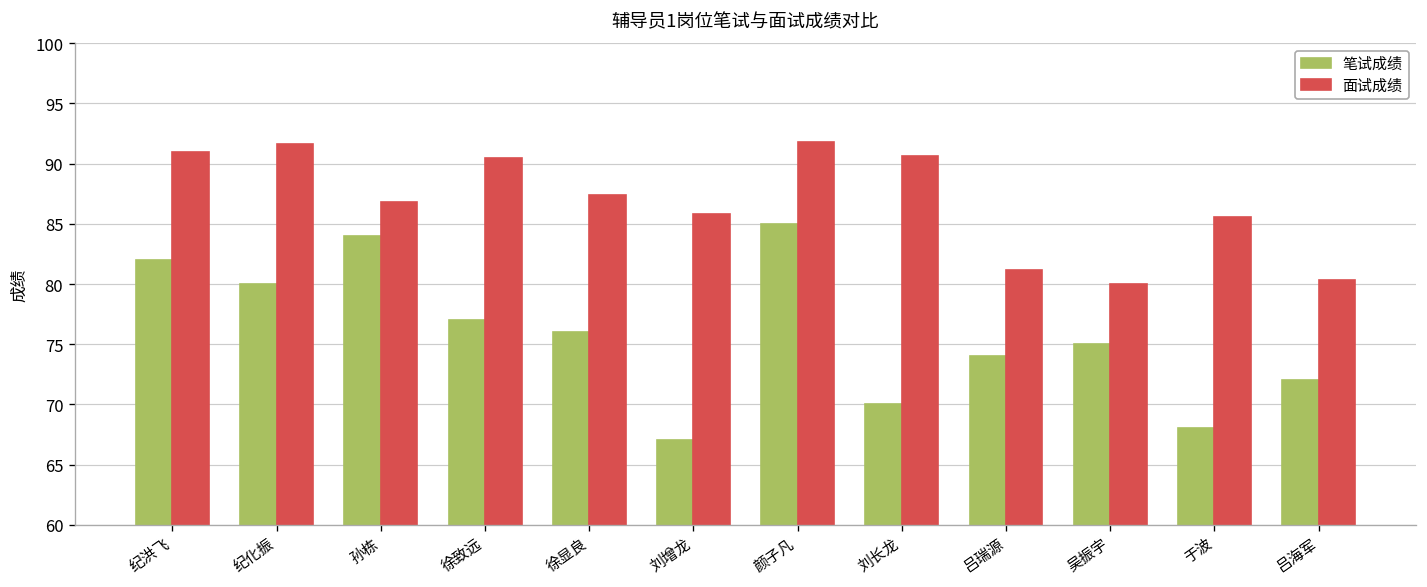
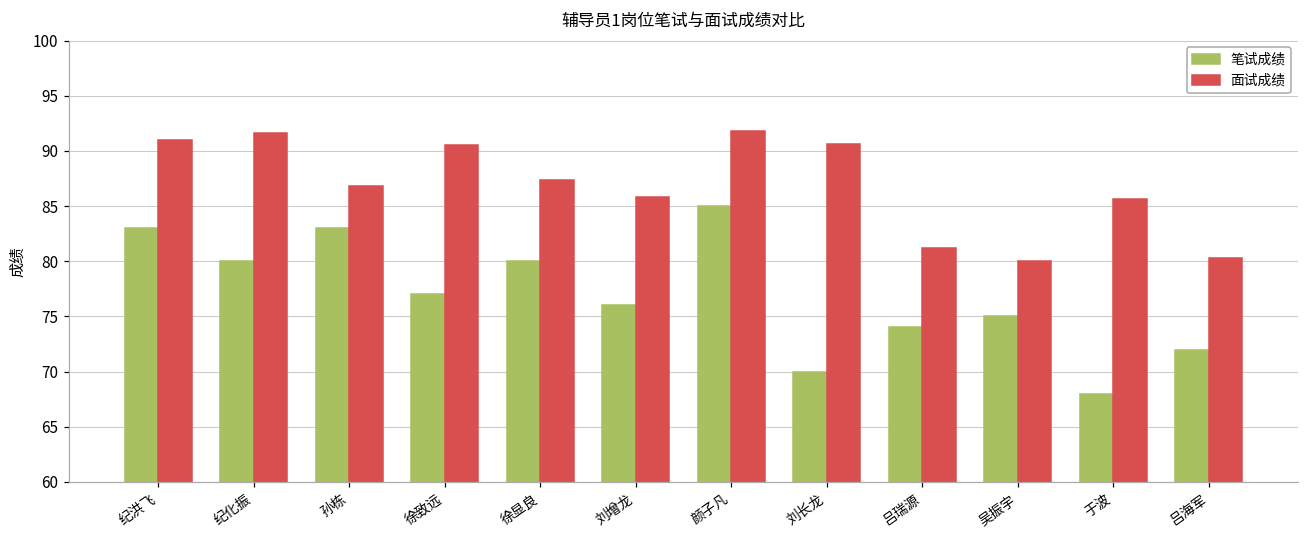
笔试成绩, 纪洪飞: 82 -> 83
笔试成绩, 孙栋: 84 -> 83
笔试成绩, 徐显良: 76 -> 80
笔试成绩, 刘增龙: 67 -> 76
